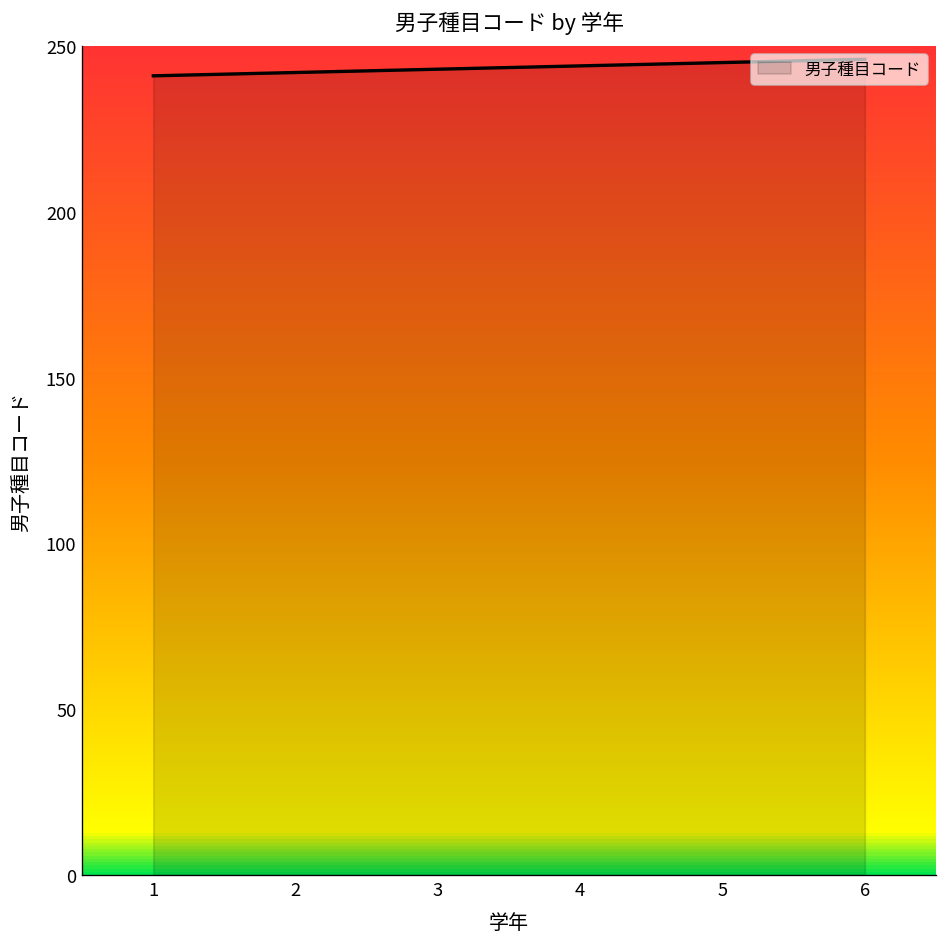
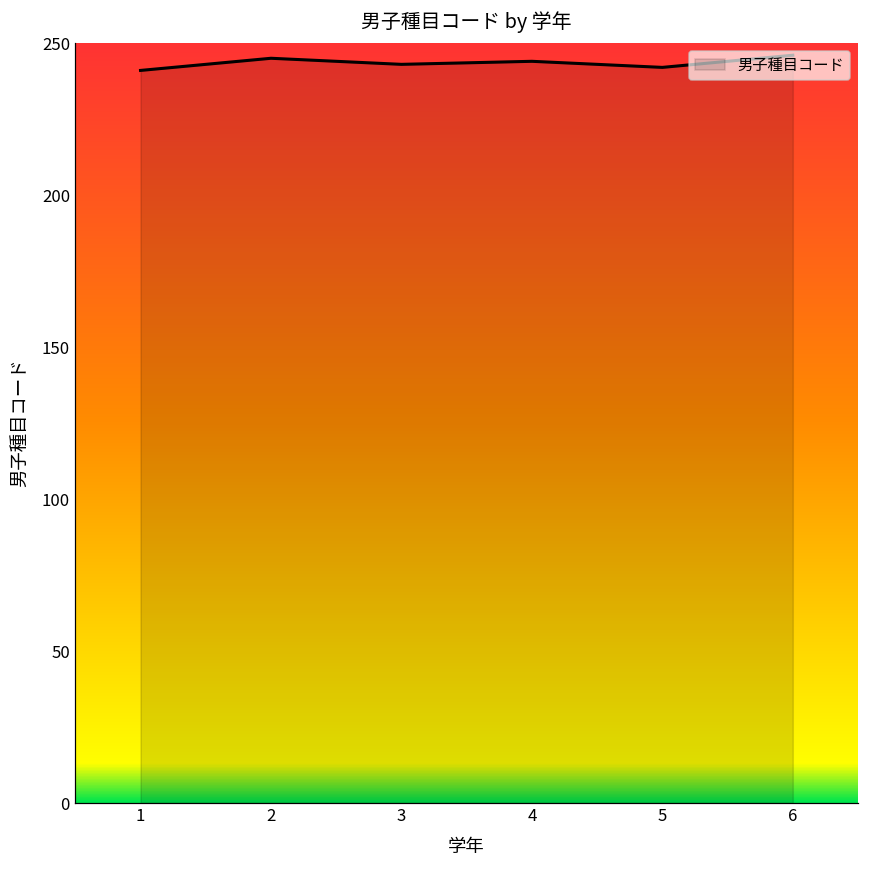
2: 242 -> 245
5: 245 -> 242
